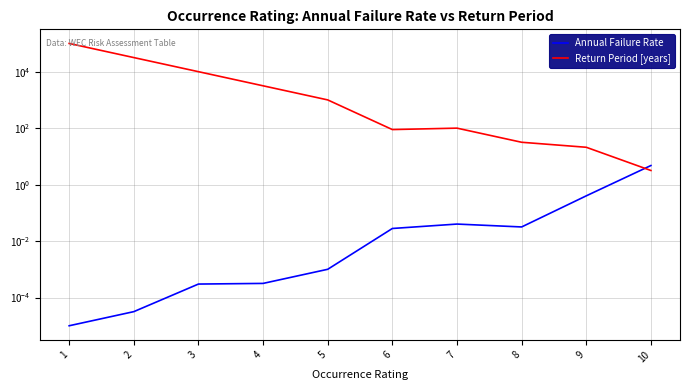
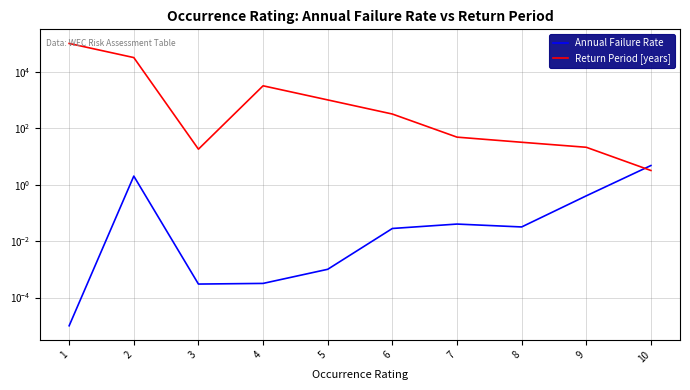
Annual Failure Rate, 2: 0 -> 2
Return Period [years], 3: 10000 -> 20
Return Period [years], 6: 90 -> 300
Return Period [years], 7: 100 -> 50
